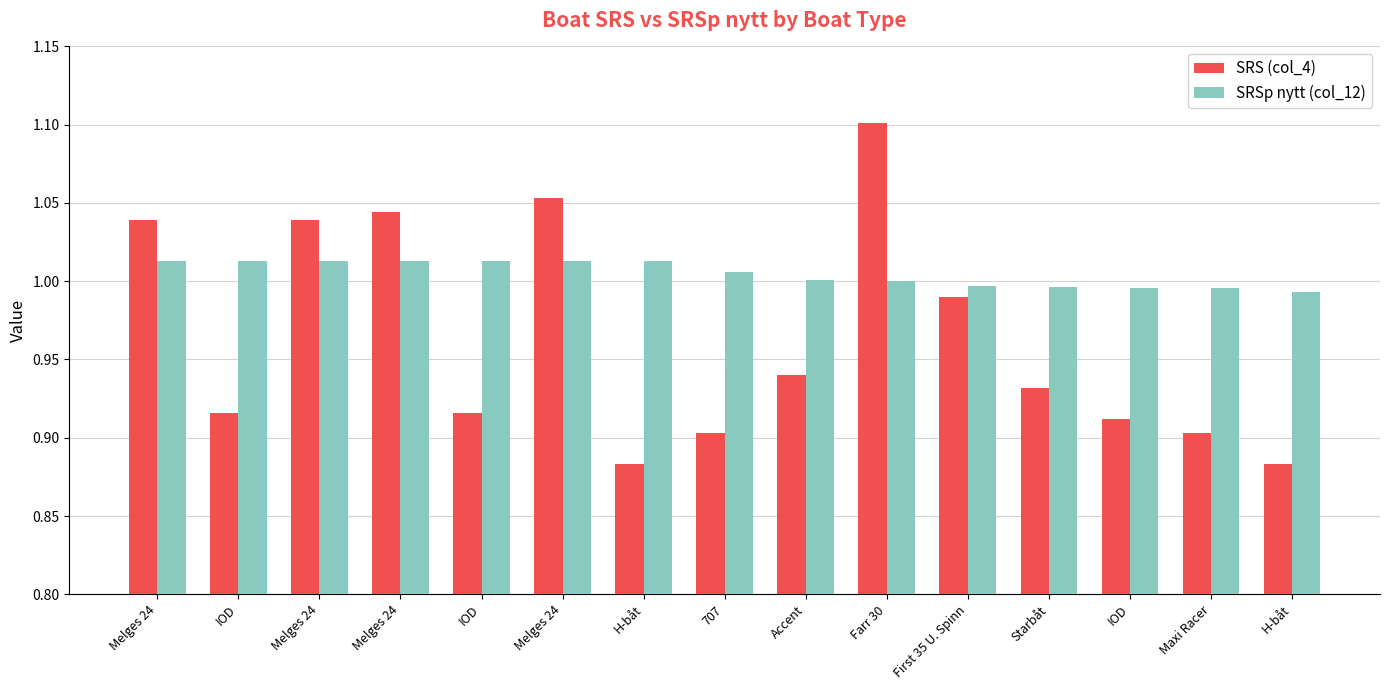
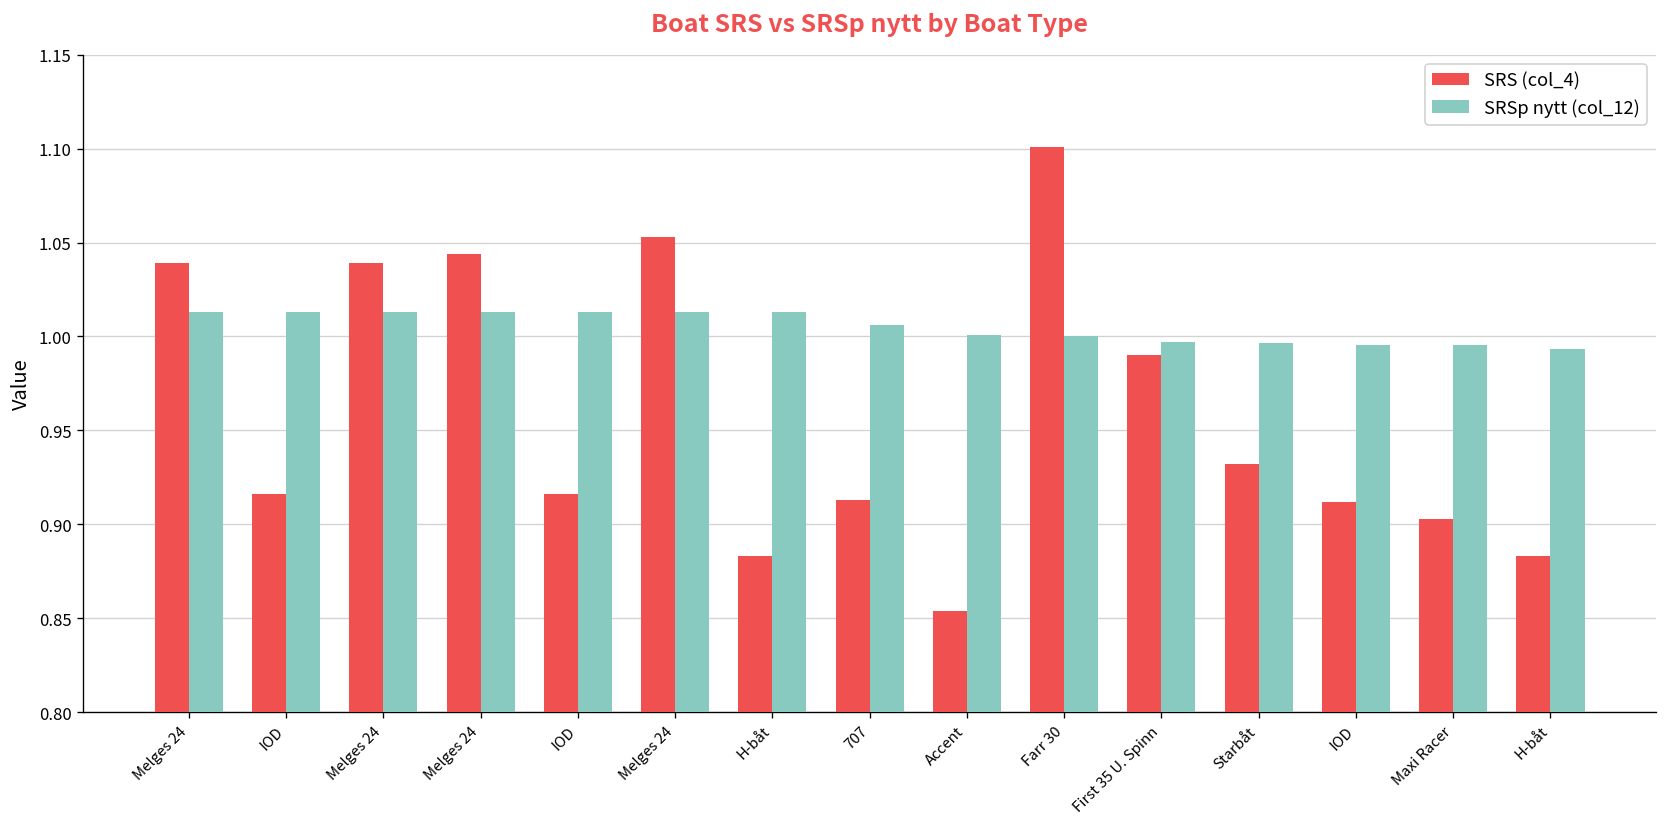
SRS (col_4), 707: 0.903 -> 0.913
SRS (col_4), Accent: 0.940 -> 0.854
